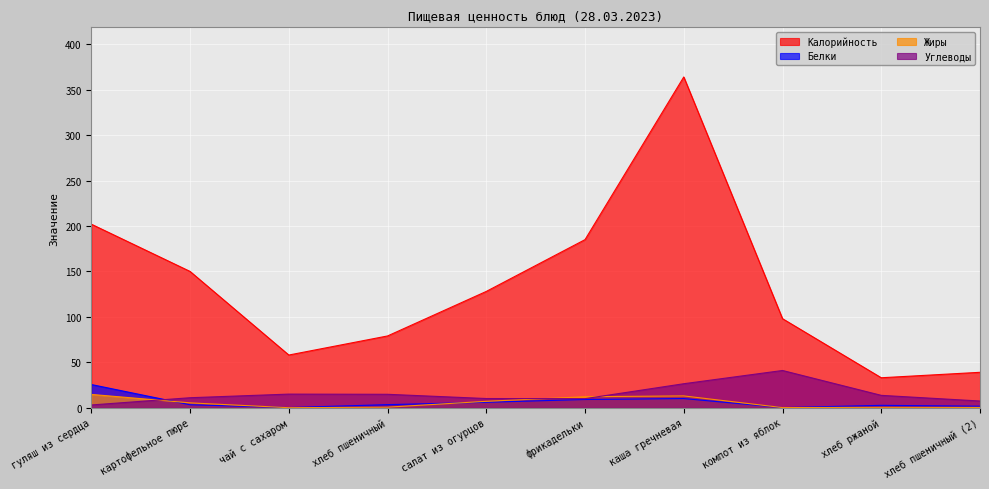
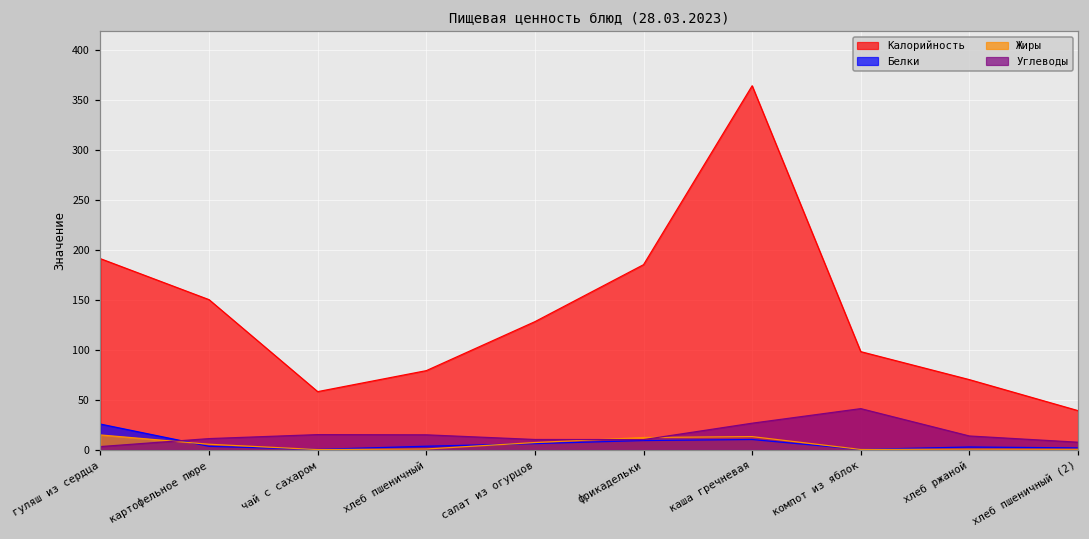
Калорийность, гуляш из сердца: 200 -> 190
Калорийность, хлеб ржаной: 30 -> 70
